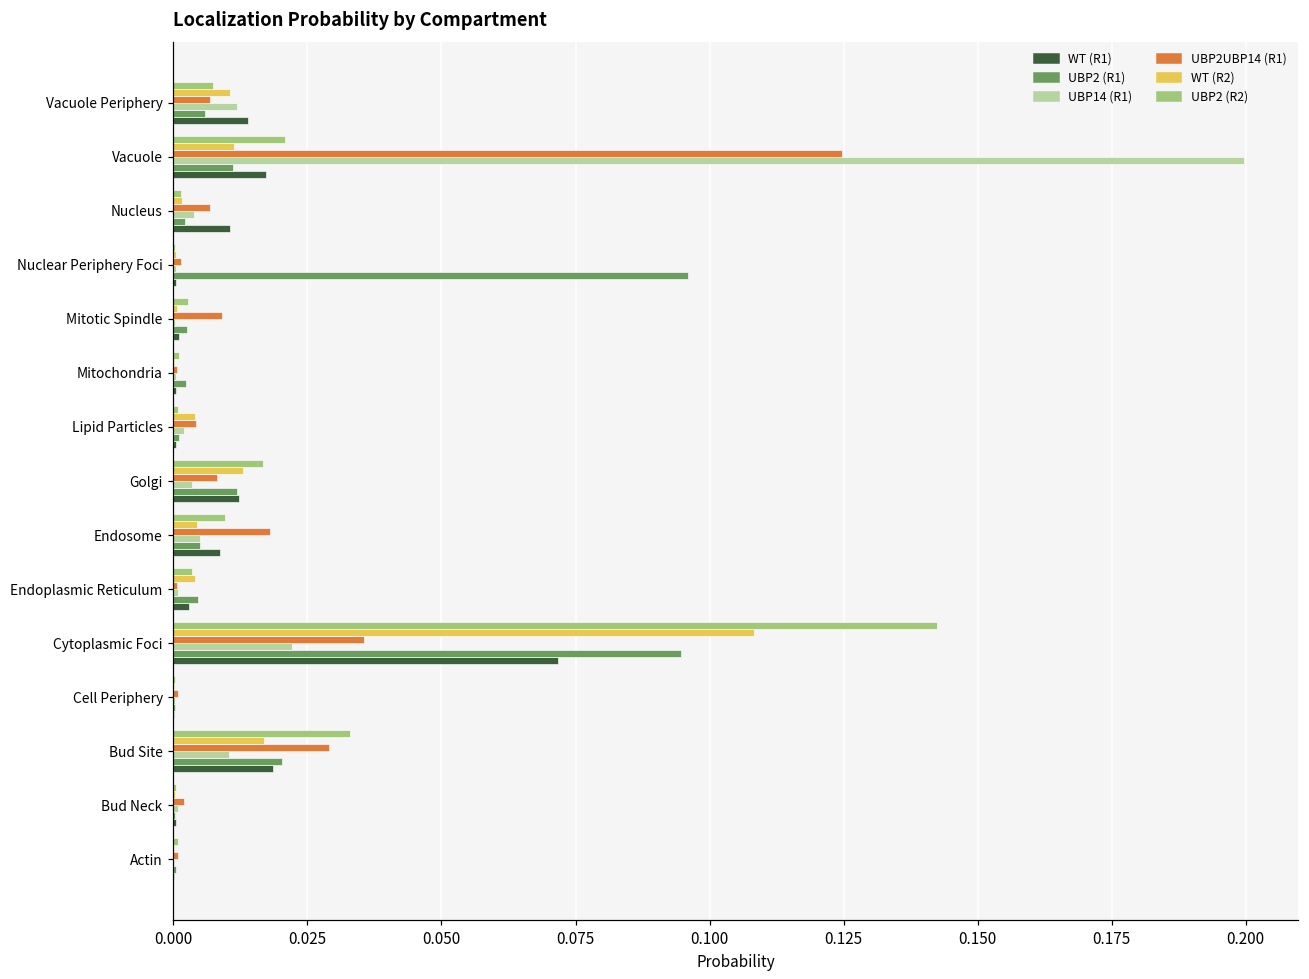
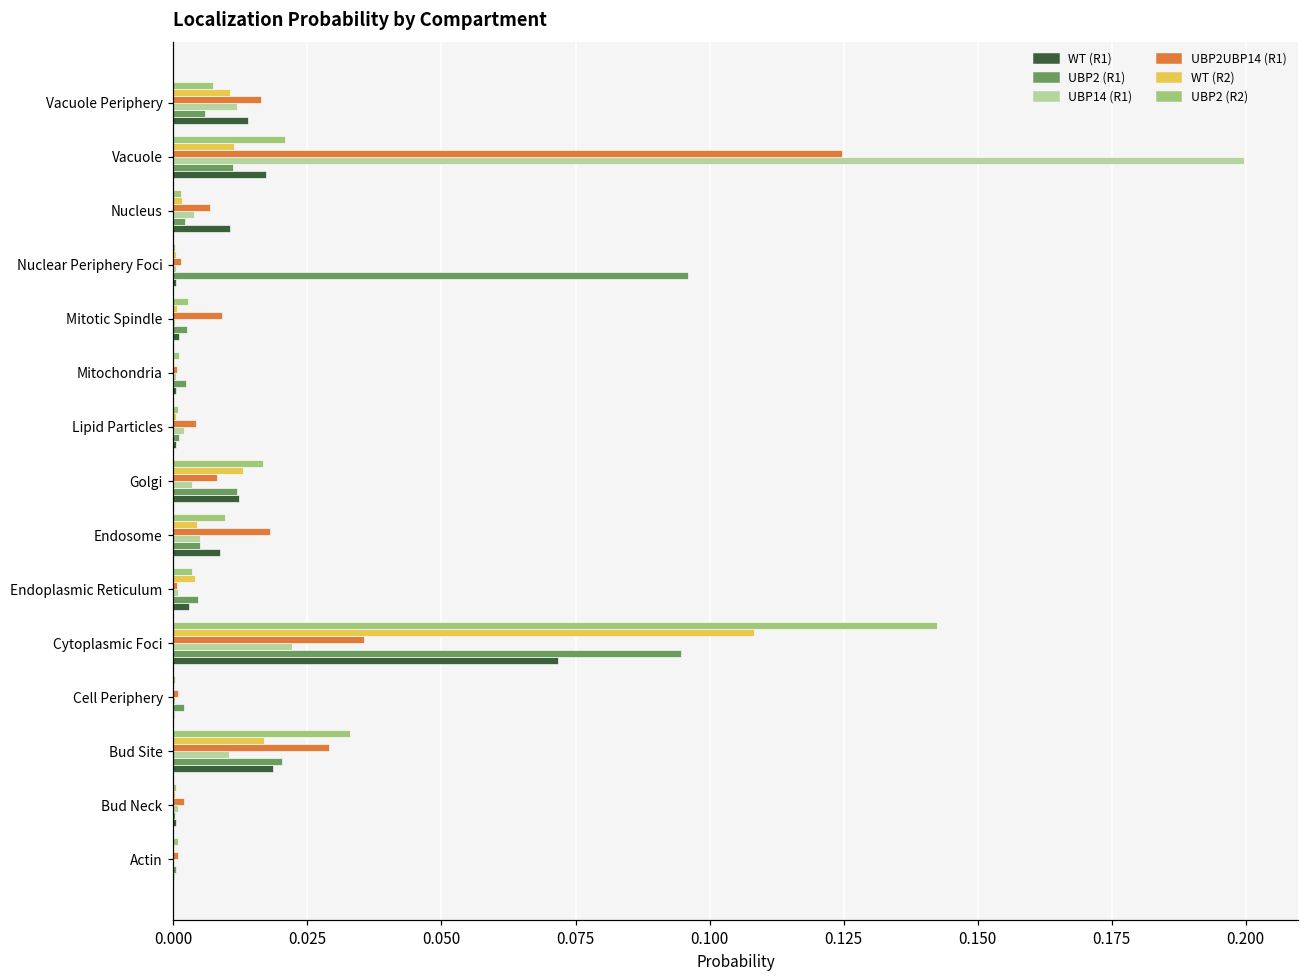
UBP2UBP14 (R1), Vacuole Periphery: 0.007 -> 0.016
WT (R2), Lipid Particles: 0.004 -> 0.001
UBP2 (R1), Cell Periphery: 0.000 -> 0.002
